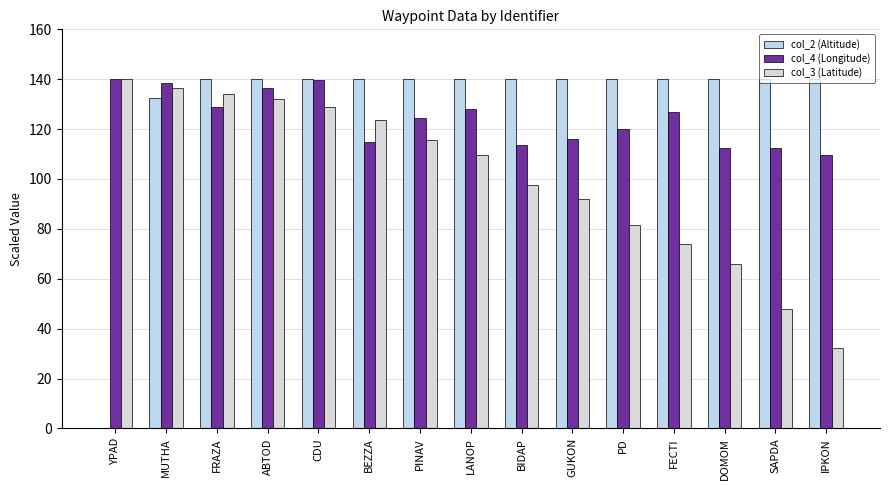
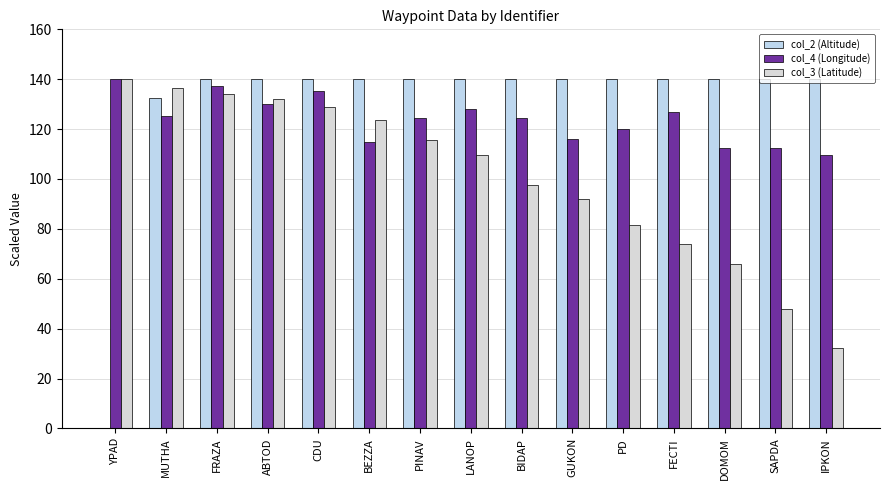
col_4 (Longitude), MUTHA: 138 -> 125
col_4 (Longitude), FRAZA: 129 -> 137
col_4 (Longitude), ABTOD: 137 -> 130
col_4 (Longitude), CDU: 140 -> 135
col_4 (Longitude), BIDAP: 113 -> 125
